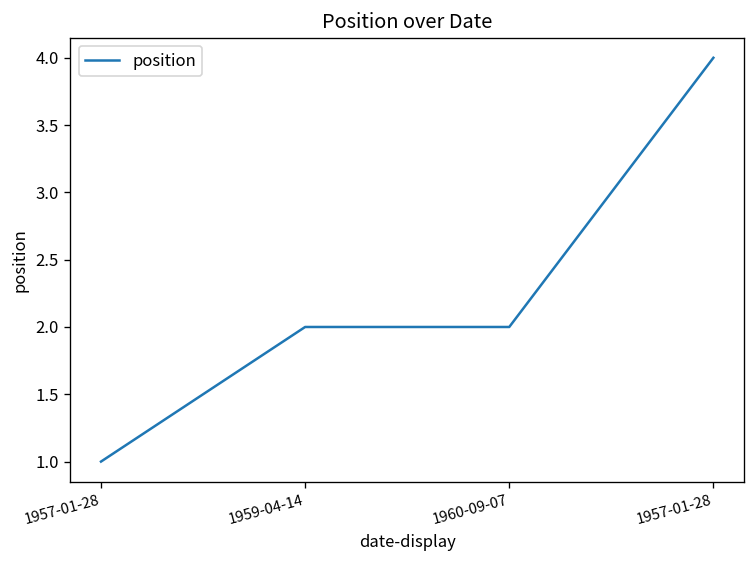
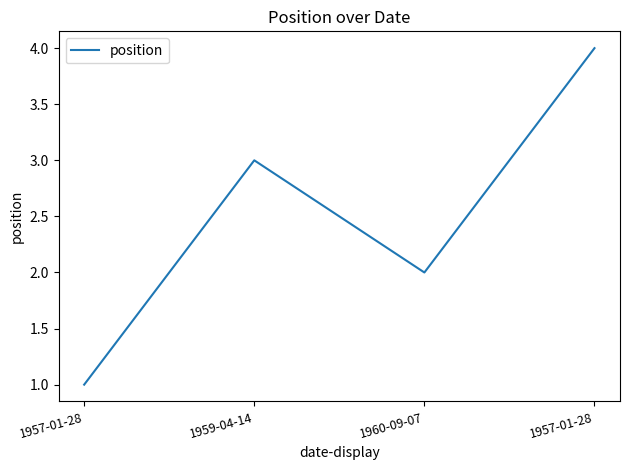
1959-04-14: 2 -> 3
